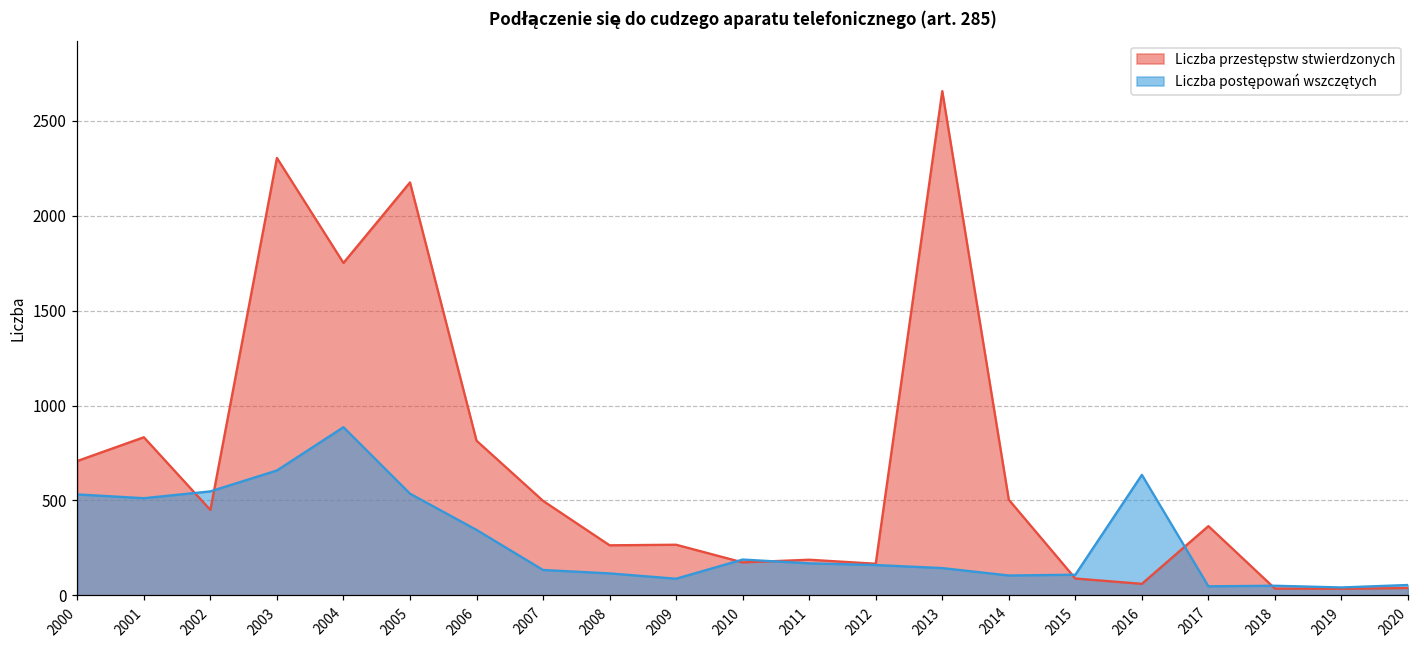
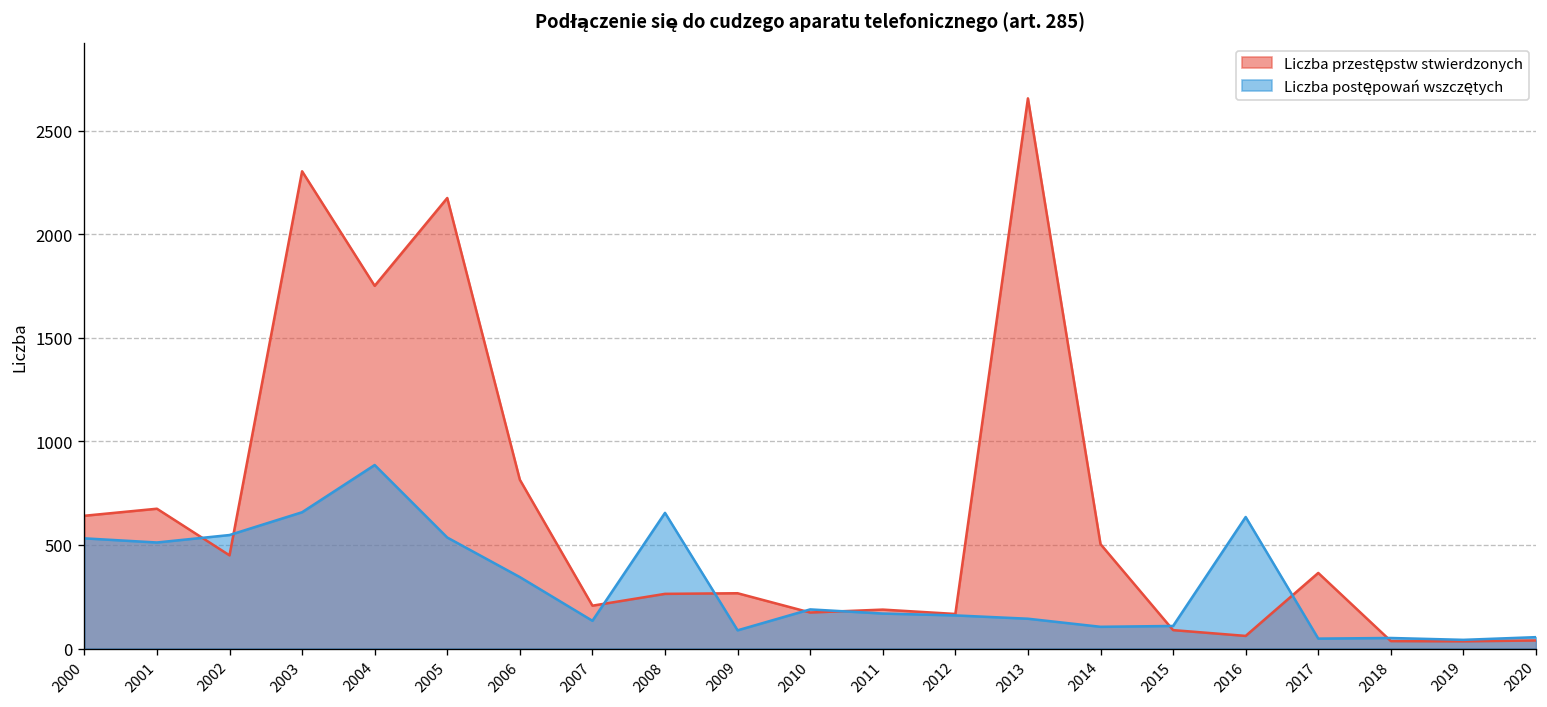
Liczba przestępstw stwierdzonych, 2000: 710 -> 640
Liczba przestępstw stwierdzonych, 2001: 830 -> 680
Liczba przestępstw stwierdzonych, 2007: 500 -> 210
Liczba postępowań wszczętych, 2008: 120 -> 660
